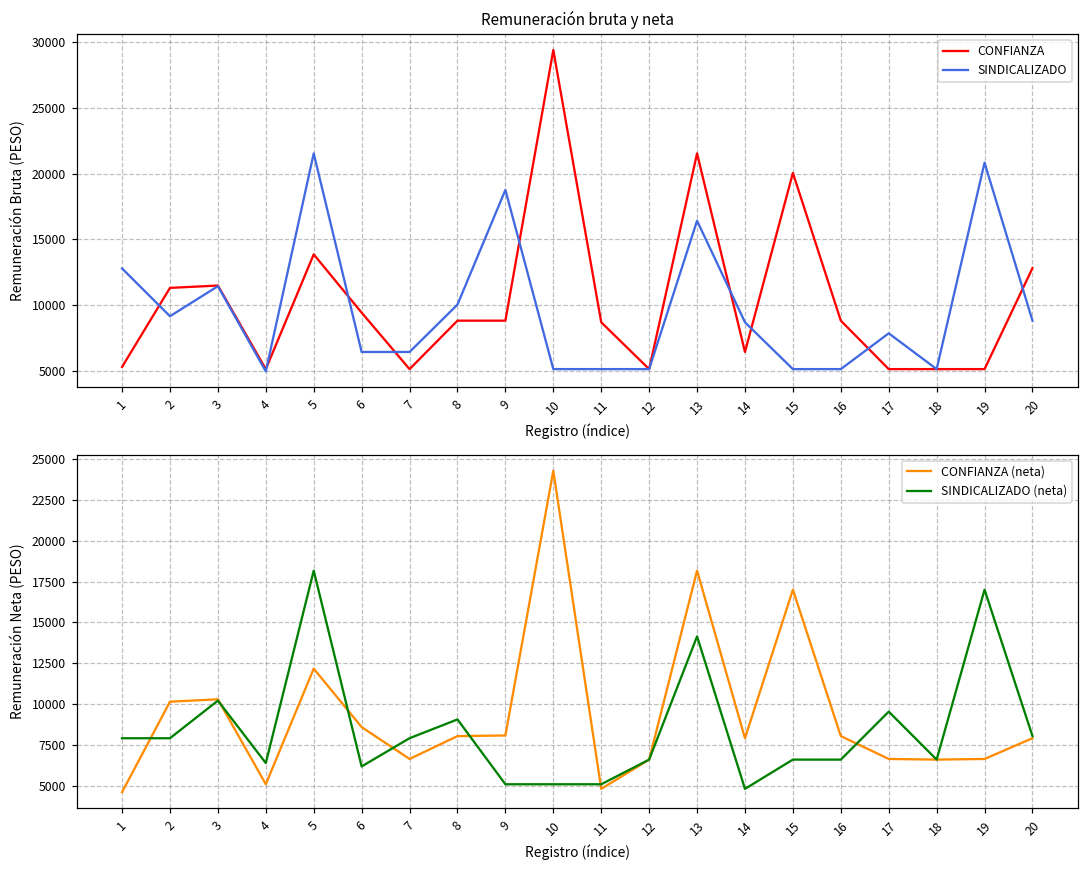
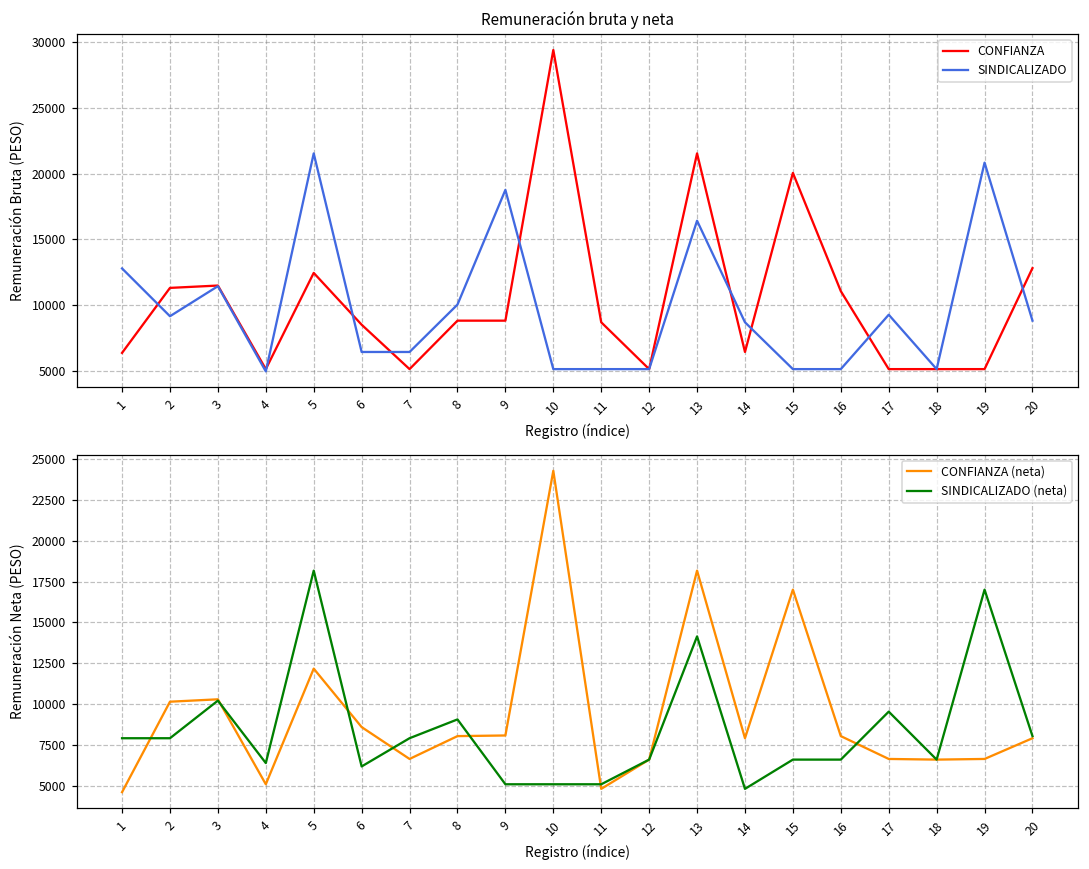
Remuneración bruta y neta, CONFIANZA, 1: 5300 -> 6400
Remuneración bruta y neta, CONFIANZA, 5: 13900 -> 12500
Remuneración bruta y neta, CONFIANZA, 6: 9400 -> 8500
Remuneración bruta y neta, CONFIANZA, 16: 8800 -> 11100
Remuneración bruta y neta, SINDICALIZADO, 17: 7900 -> 9300
